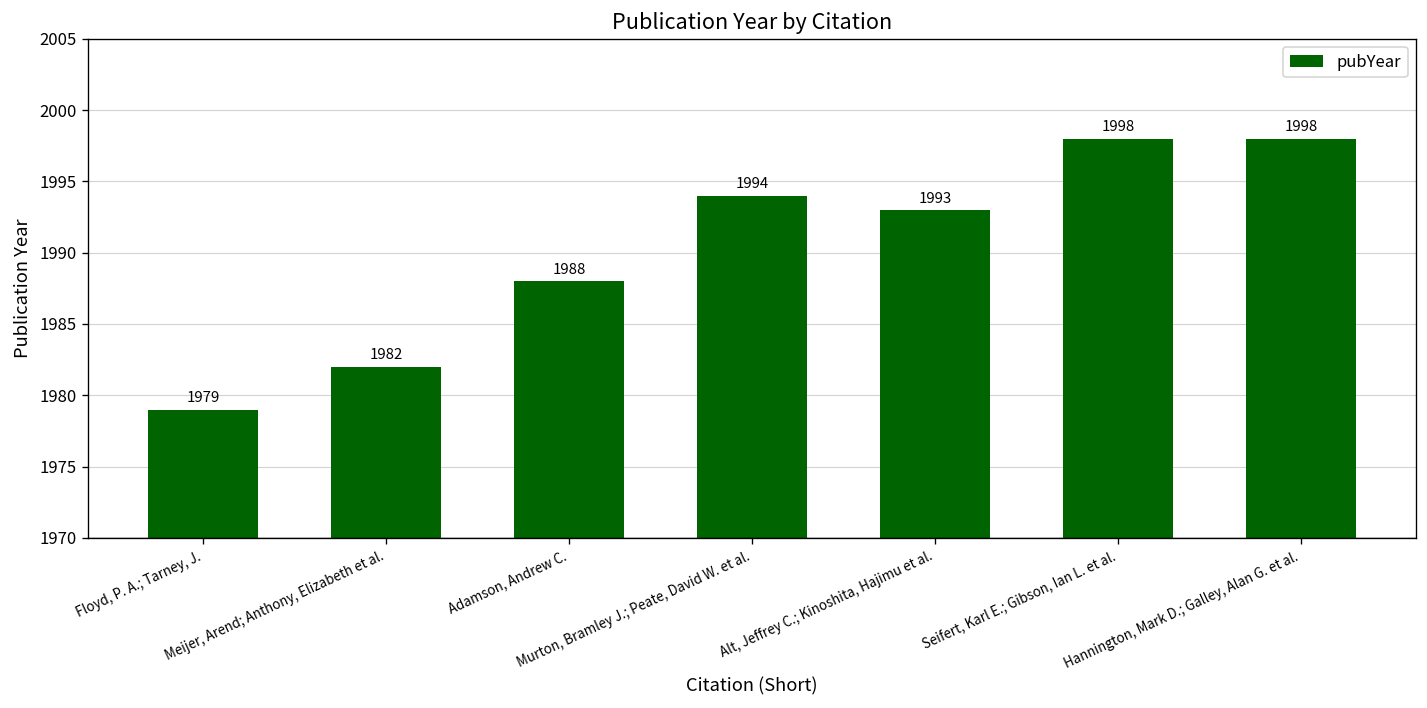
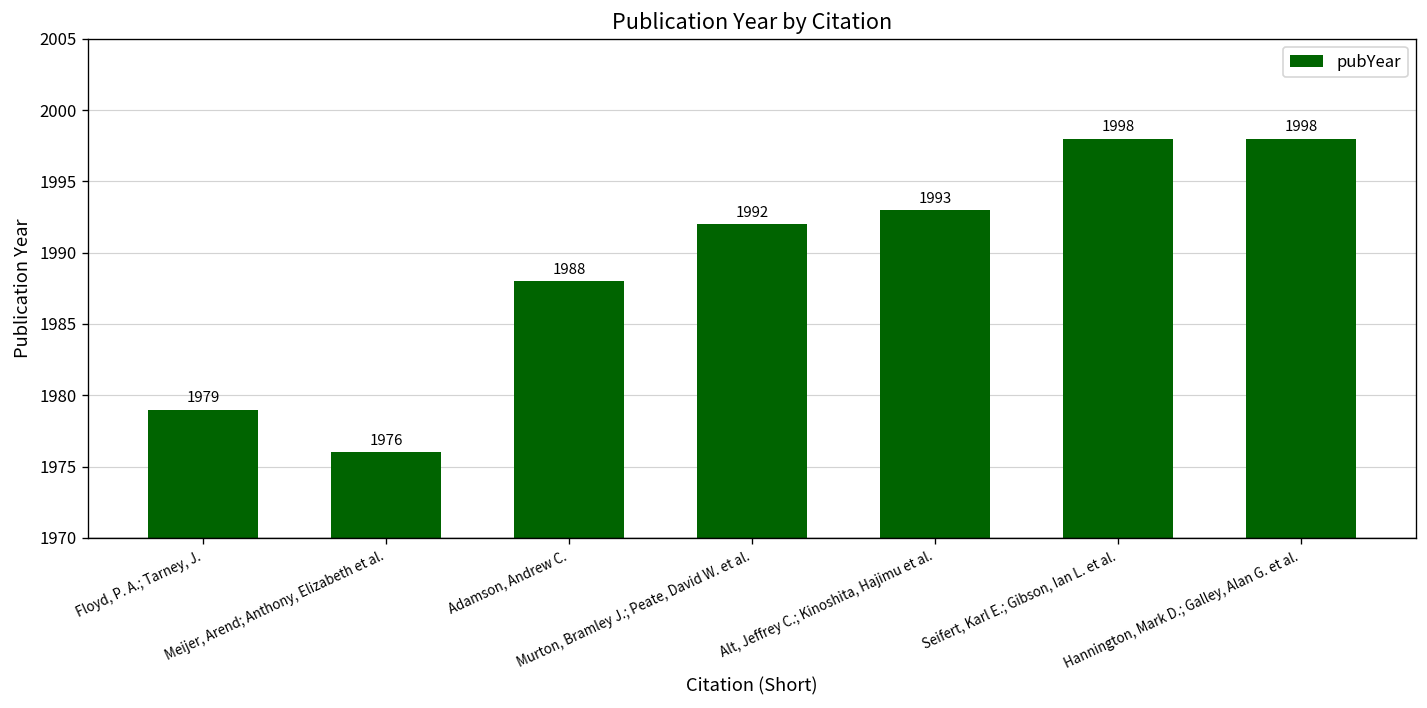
Meijer, Arend; Anthony, Elizabeth et al.: 1982 -> 1976
Murton, Bramley J.; Peate, David W. et al.: 1994 -> 1992
